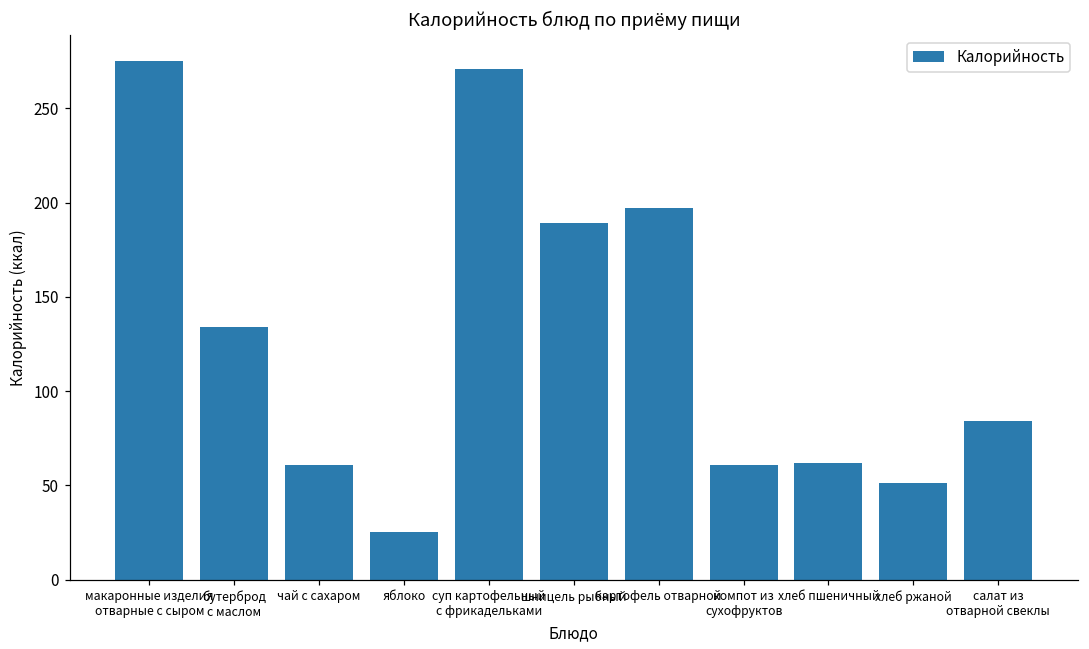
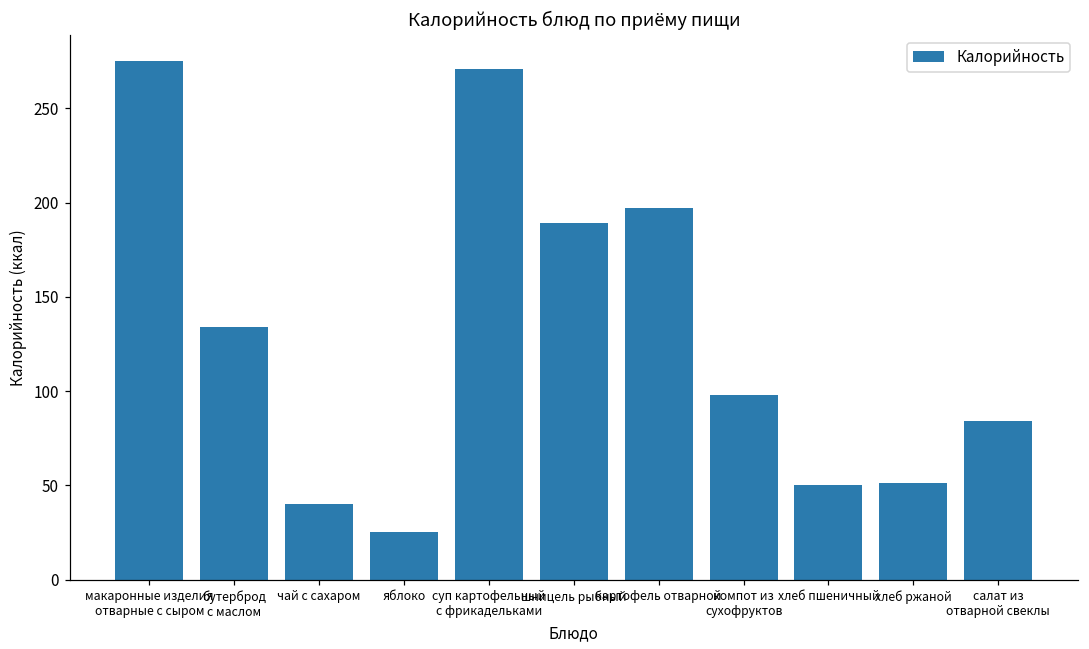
чай с сахаром: 61 -> 40
компот из сухофруктов: 61 -> 98
хлеб пшеничный: 62 -> 50
